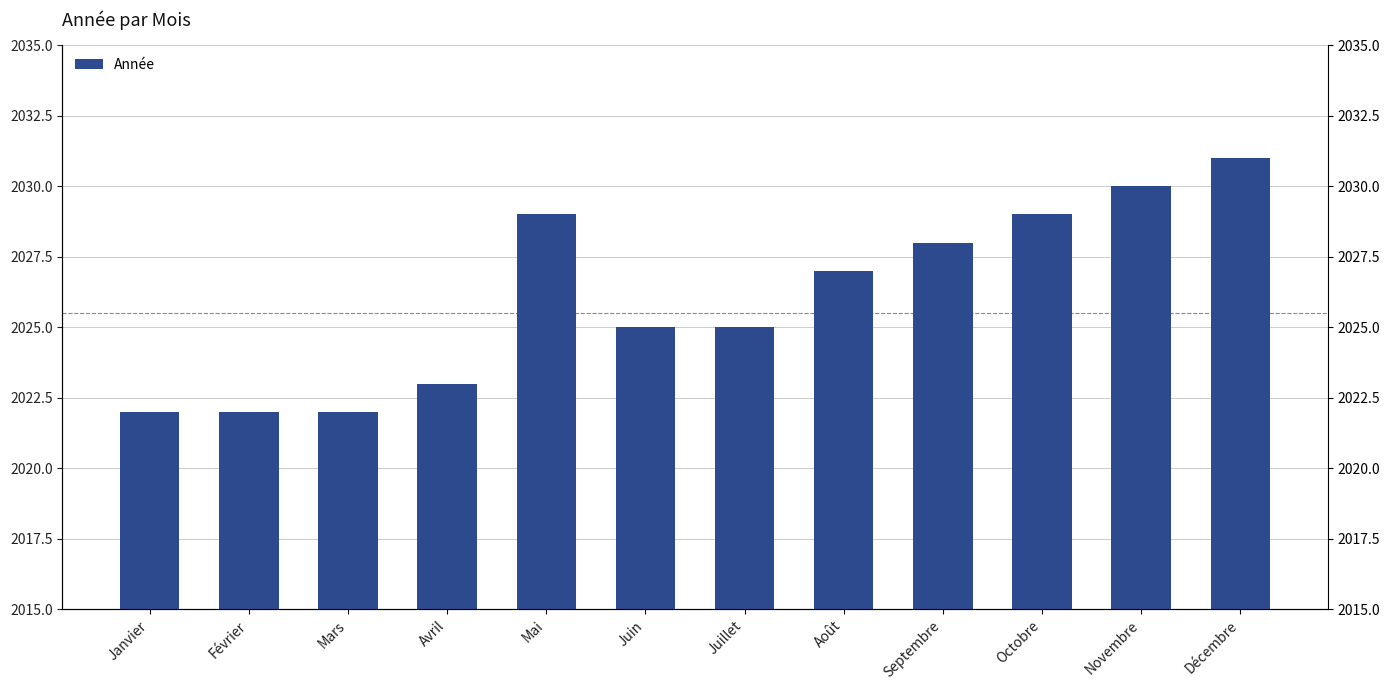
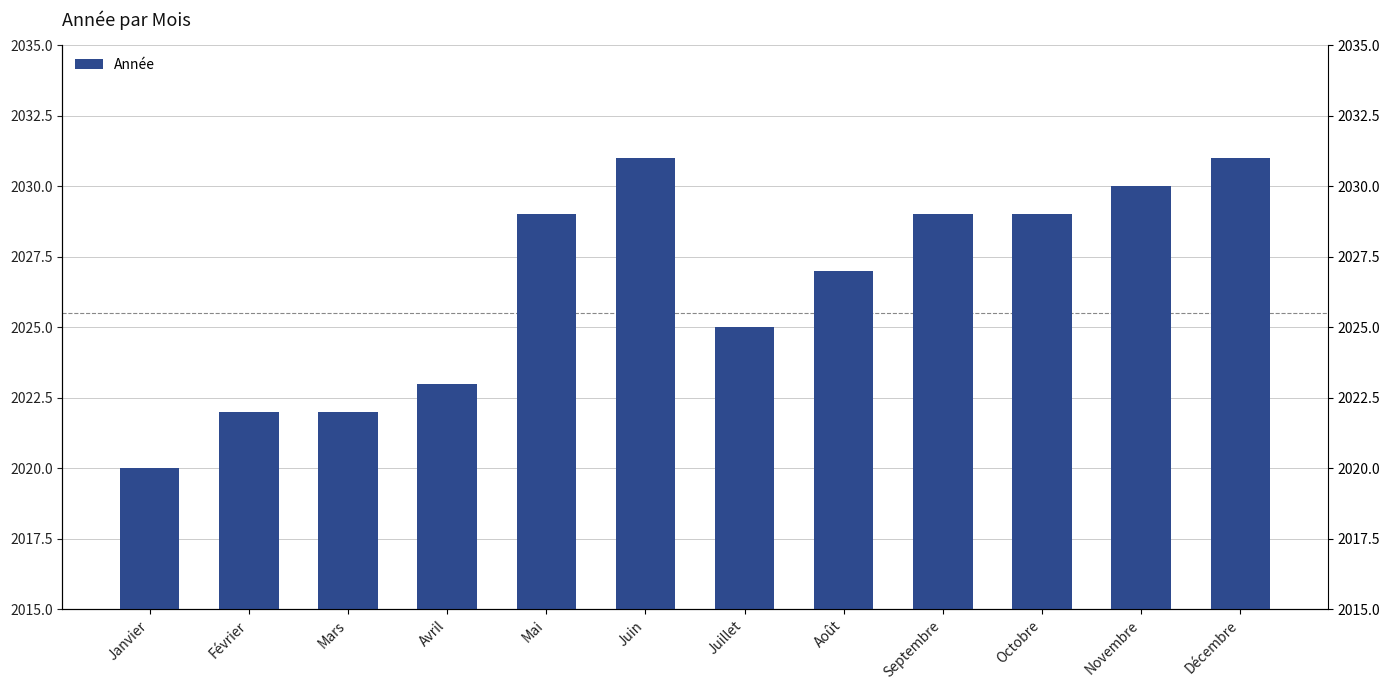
Janvier: 2022 -> 2020
Juin: 2025 -> 2031
Septembre: 2028 -> 2029
